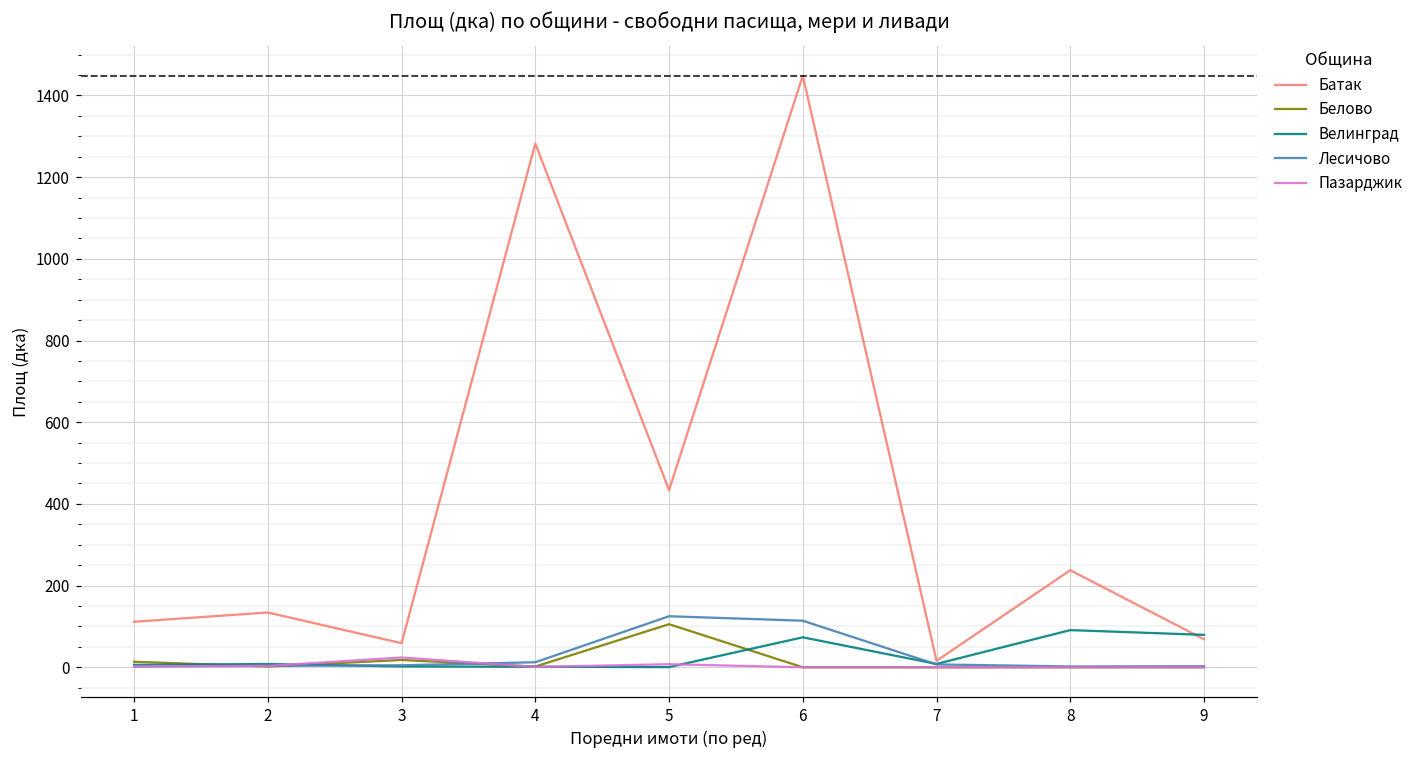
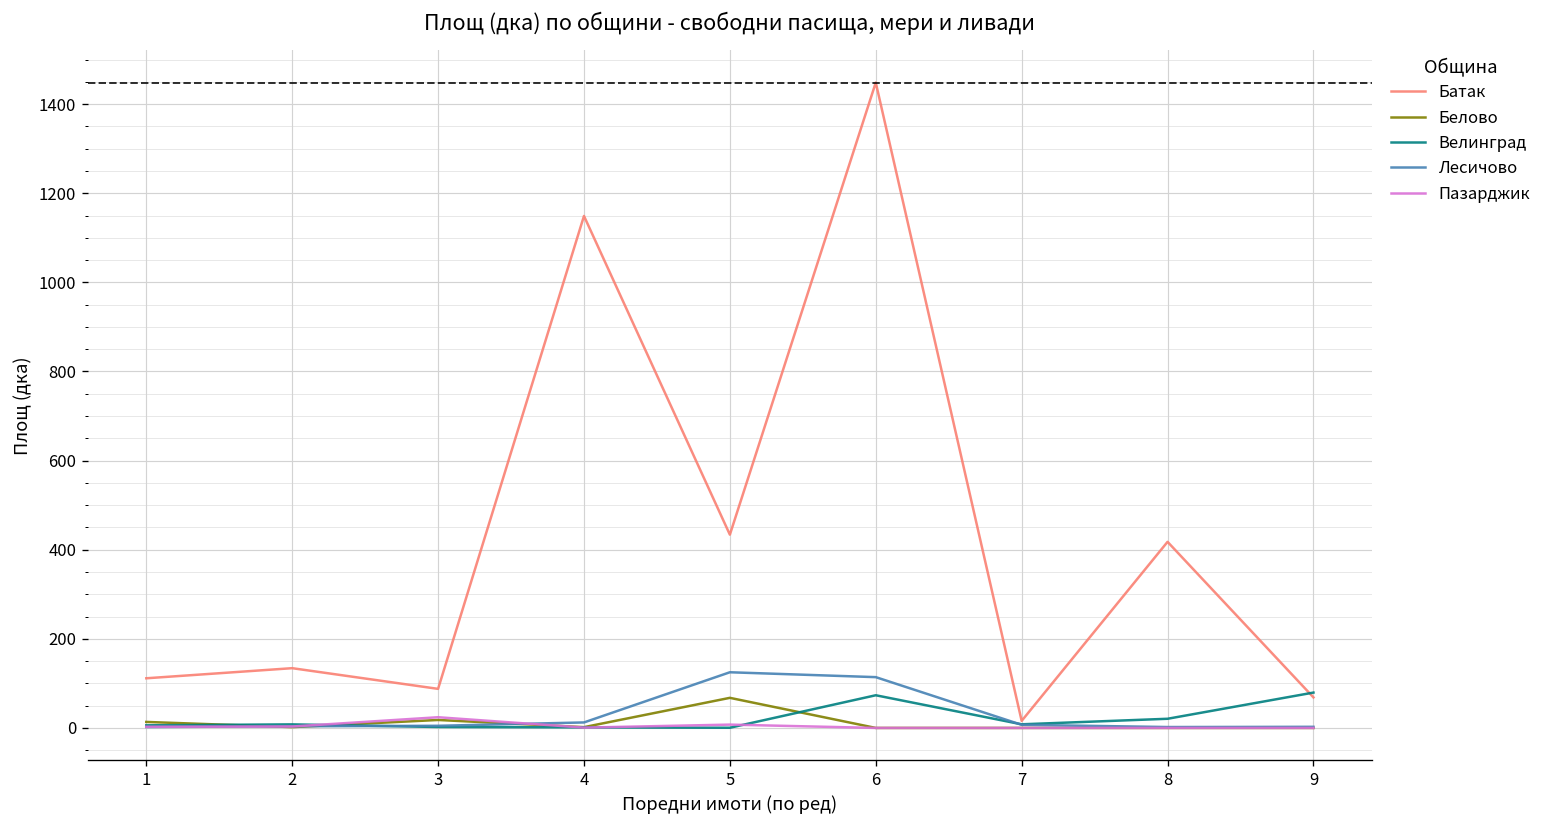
Батак, 3: 60 -> 90
Батак, 4: 1280 -> 1150
Белово, 5: 110 -> 70
Батак, 8: 240 -> 420
Велинград, 8: 90 -> 20
